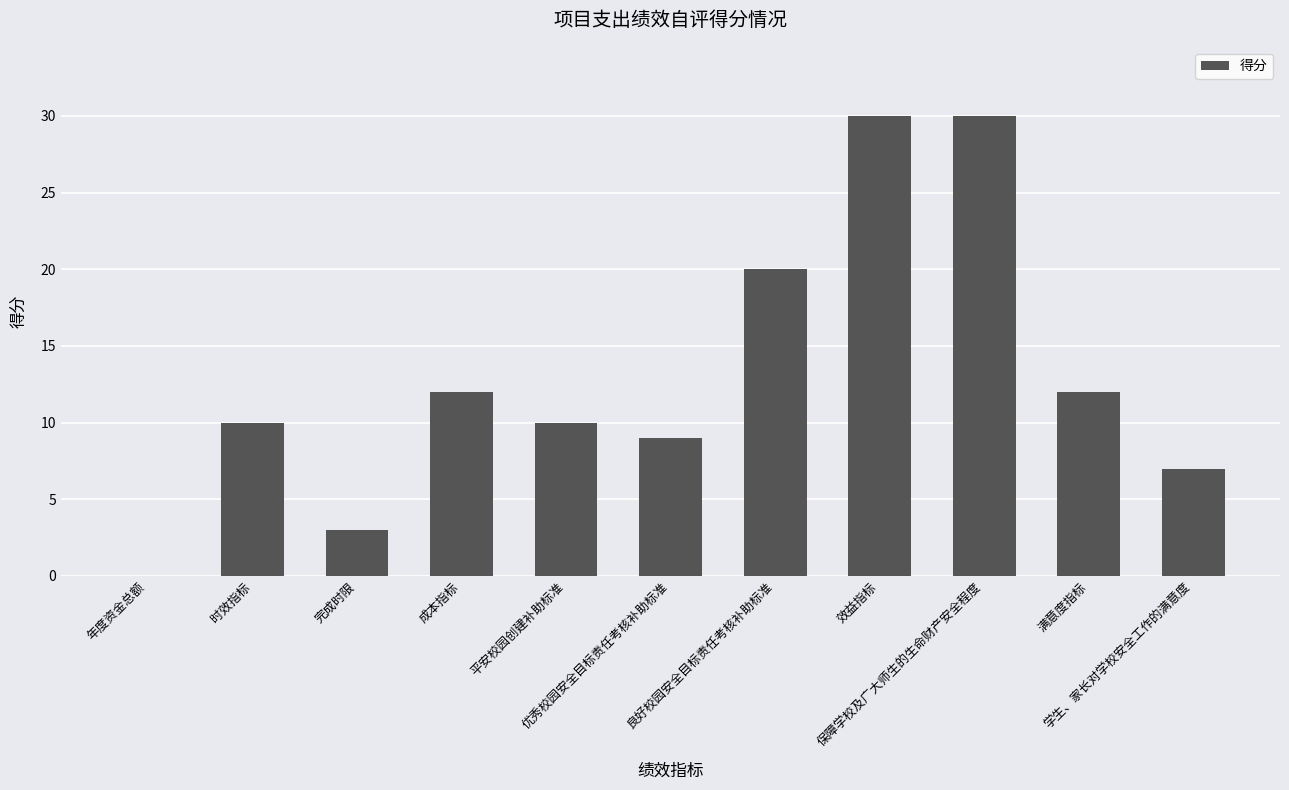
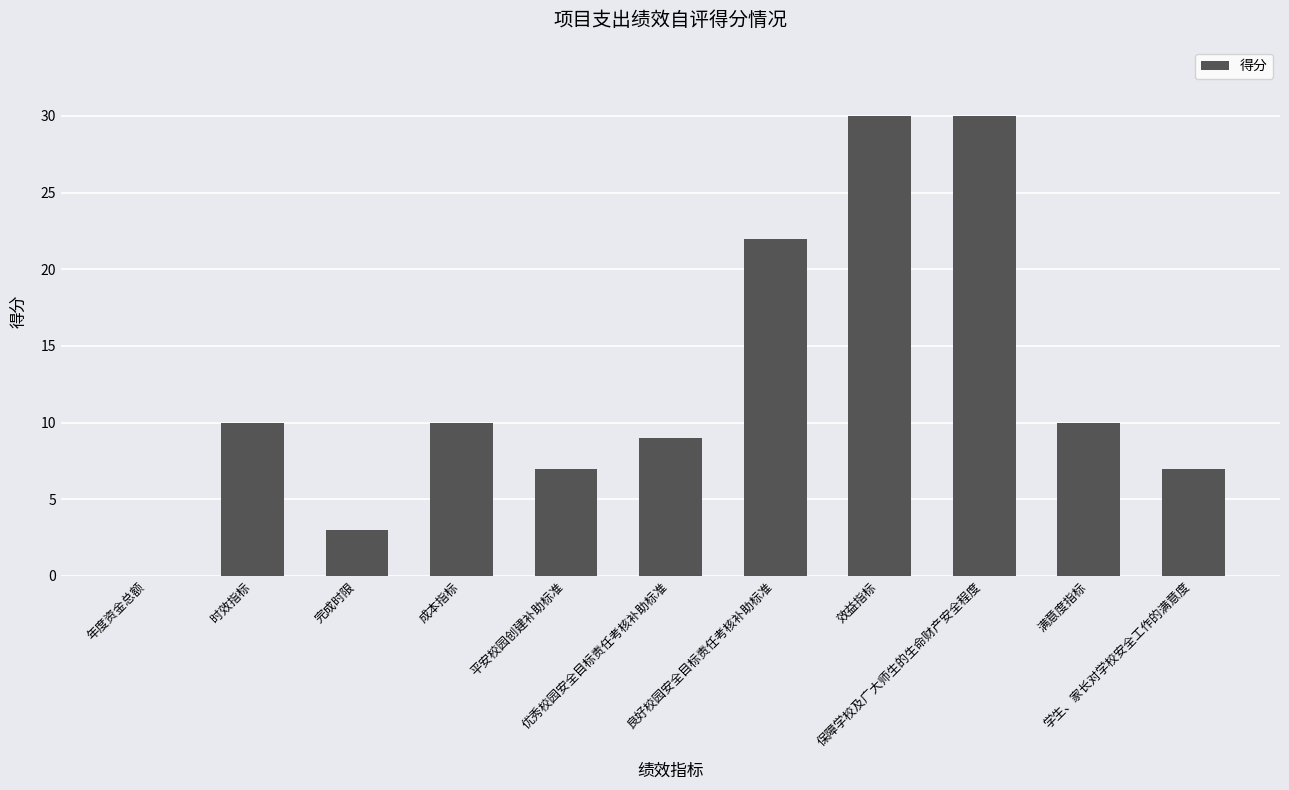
成本指标: 12 -> 10
平安校园创建补助标准: 10 -> 7
良好校园安全目标责任考核补助标准: 20 -> 22
满意度指标: 12 -> 10
